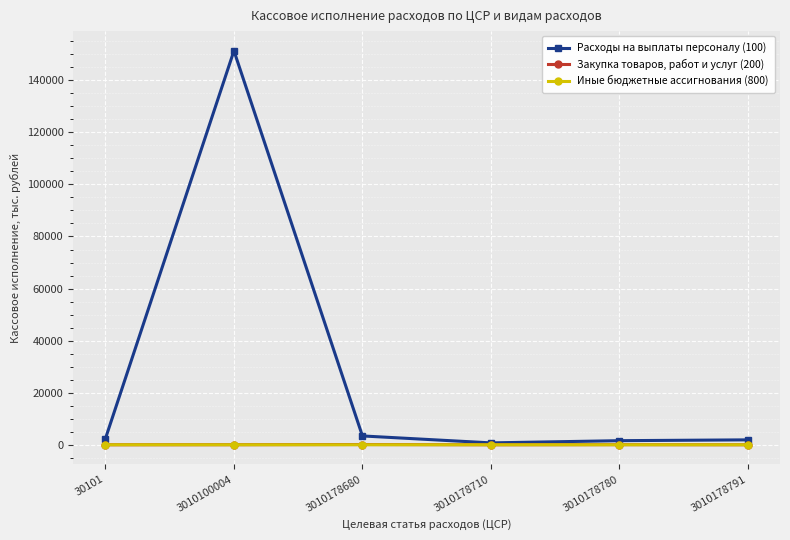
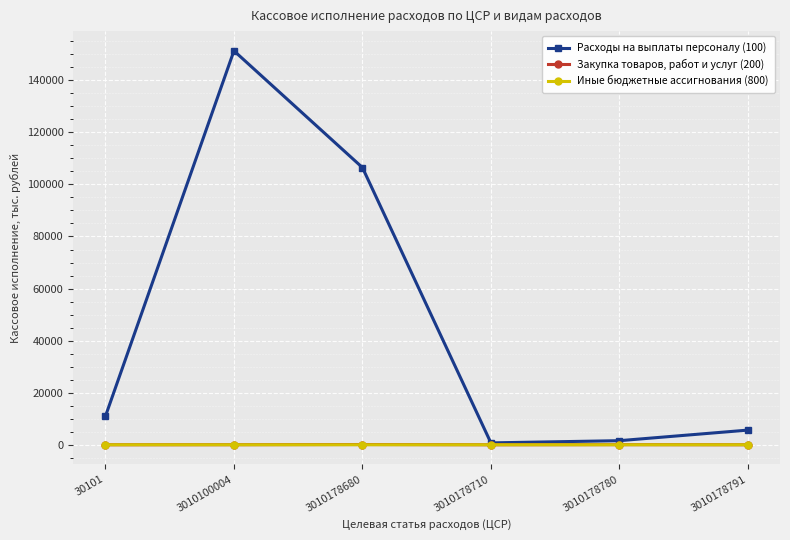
Расходы на выплаты персоналу (100), 30101: 2000 -> 11000
Расходы на выплаты персоналу (100), 3010178680: 3000 -> 106000
Расходы на выплаты персоналу (100), 3010178791: 2000 -> 6000
